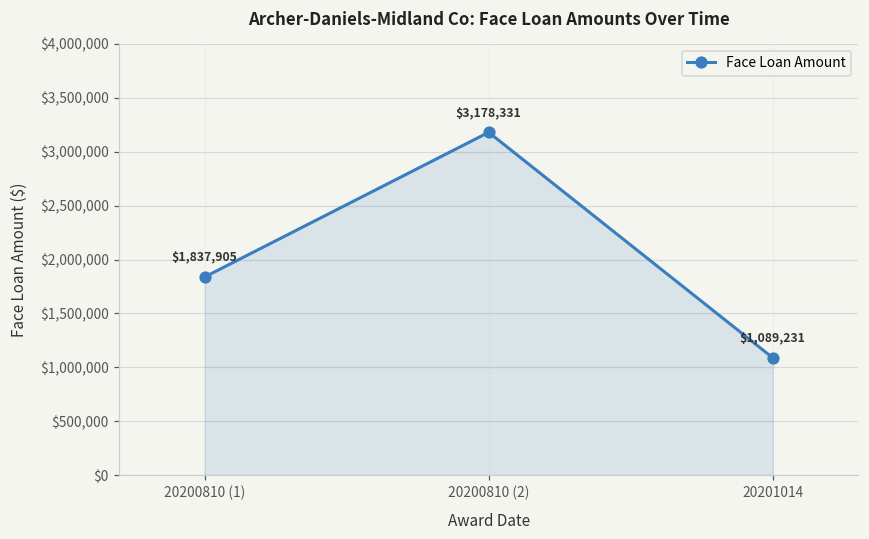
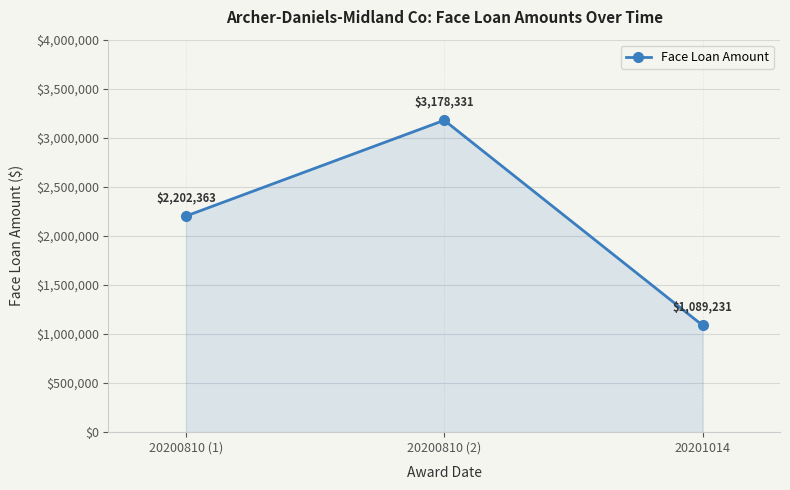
20200810 (1): $1,837,905 -> $2,202,363
